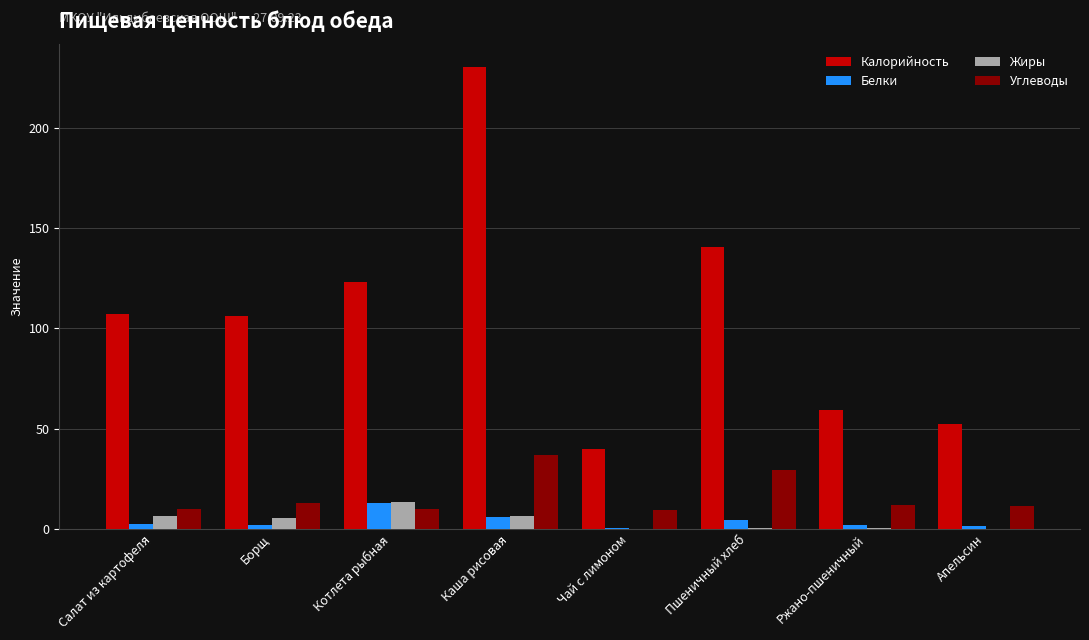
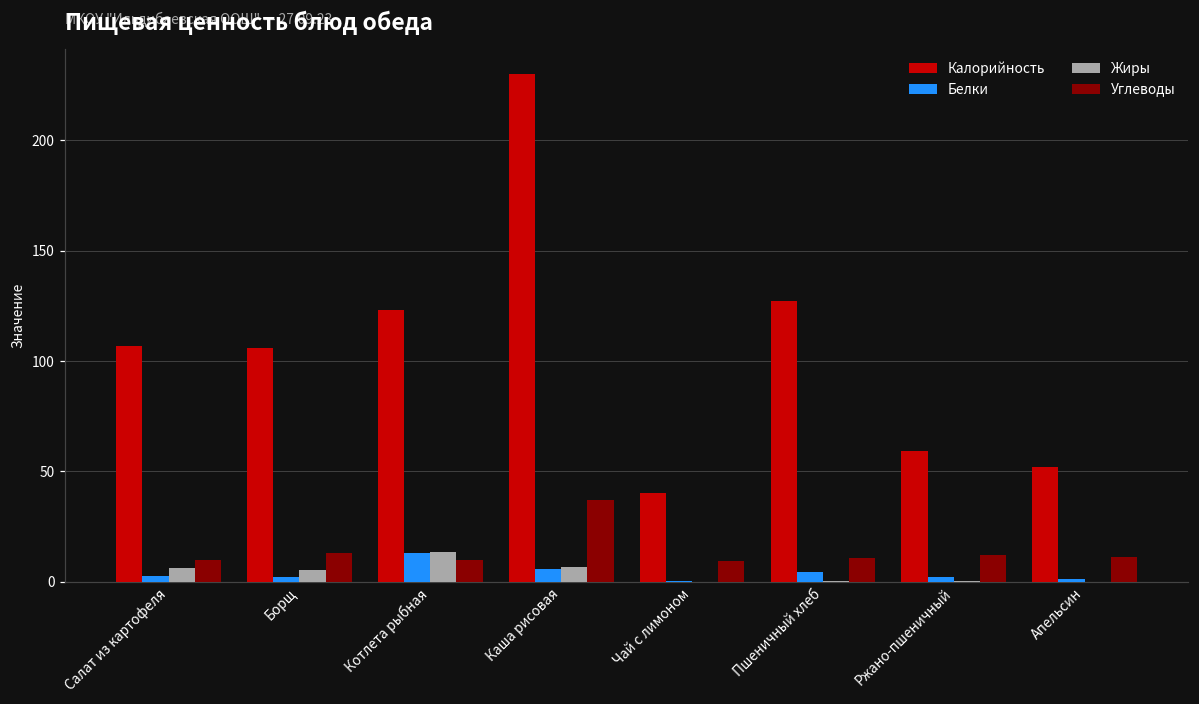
Калорийность, Пшеничный хлеб: 140 -> 127
Углеводы, Пшеничный хлеб: 30 -> 11
